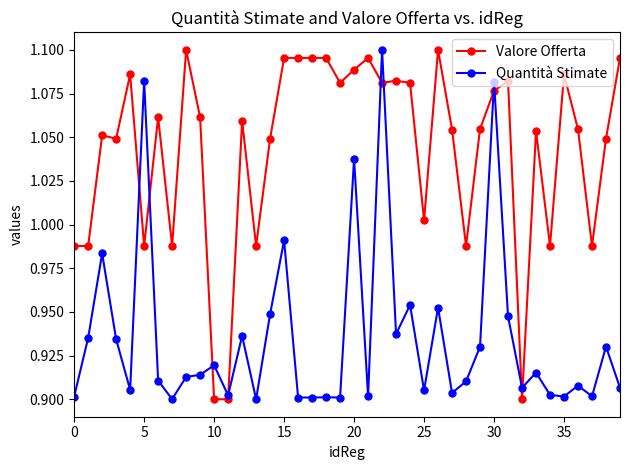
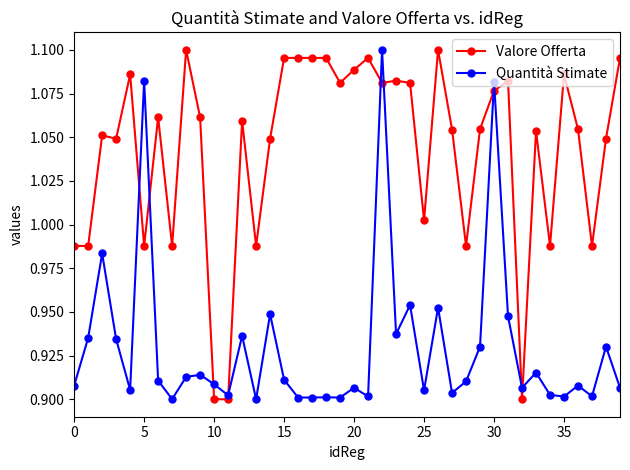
Quantità Stimate, 0: 0.902 -> 0.908
Quantità Stimate, 10: 0.919 -> 0.909
Quantità Stimate, 15: 0.991 -> 0.911
Quantità Stimate, 20: 1.038 -> 0.907
